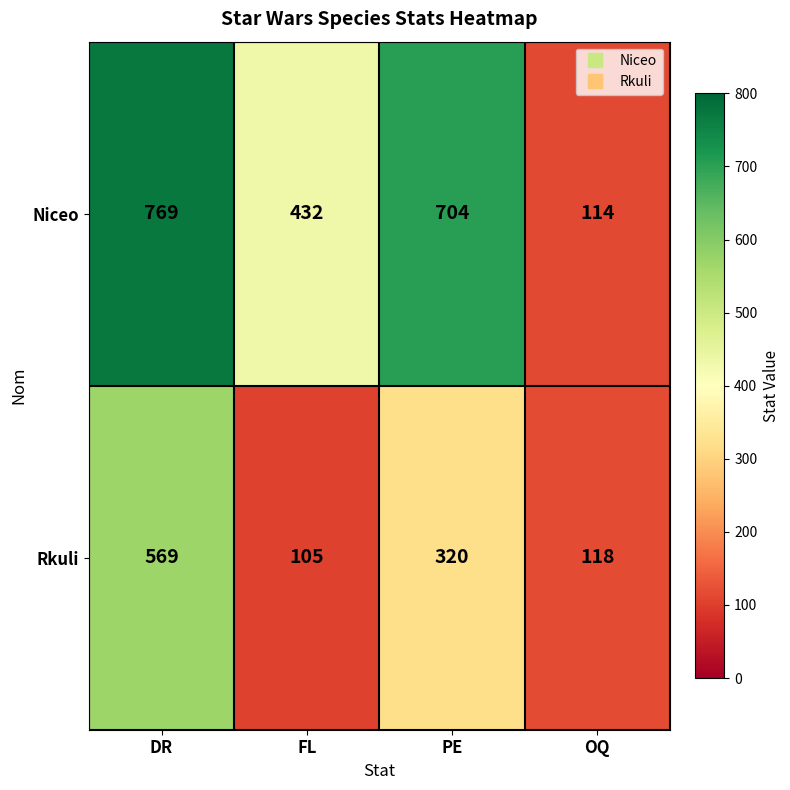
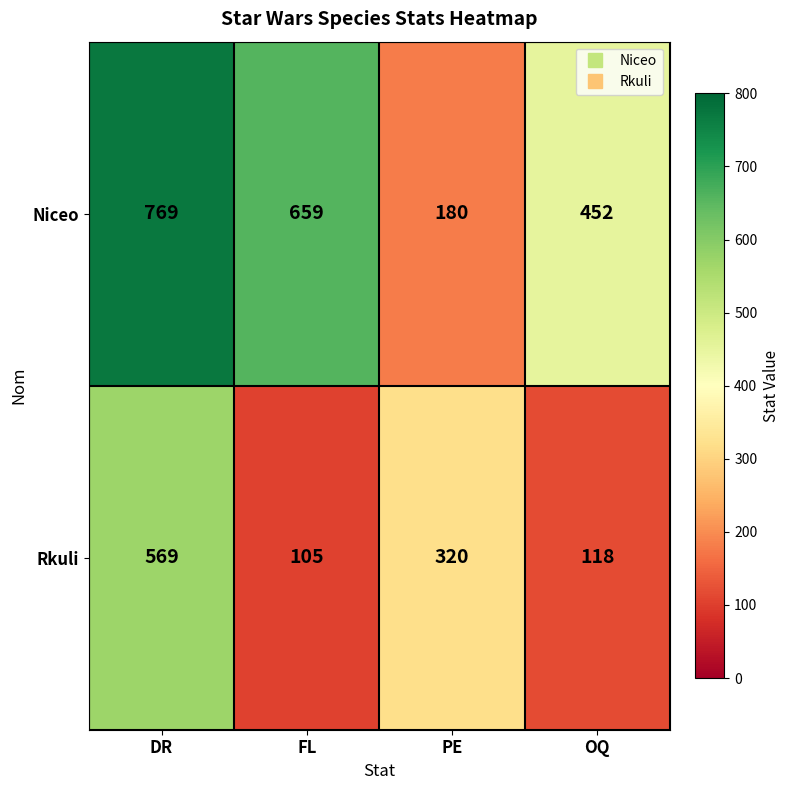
Niceo, FL: 432 -> 659
Niceo, PE: 704 -> 180
Niceo, OQ: 114 -> 452
